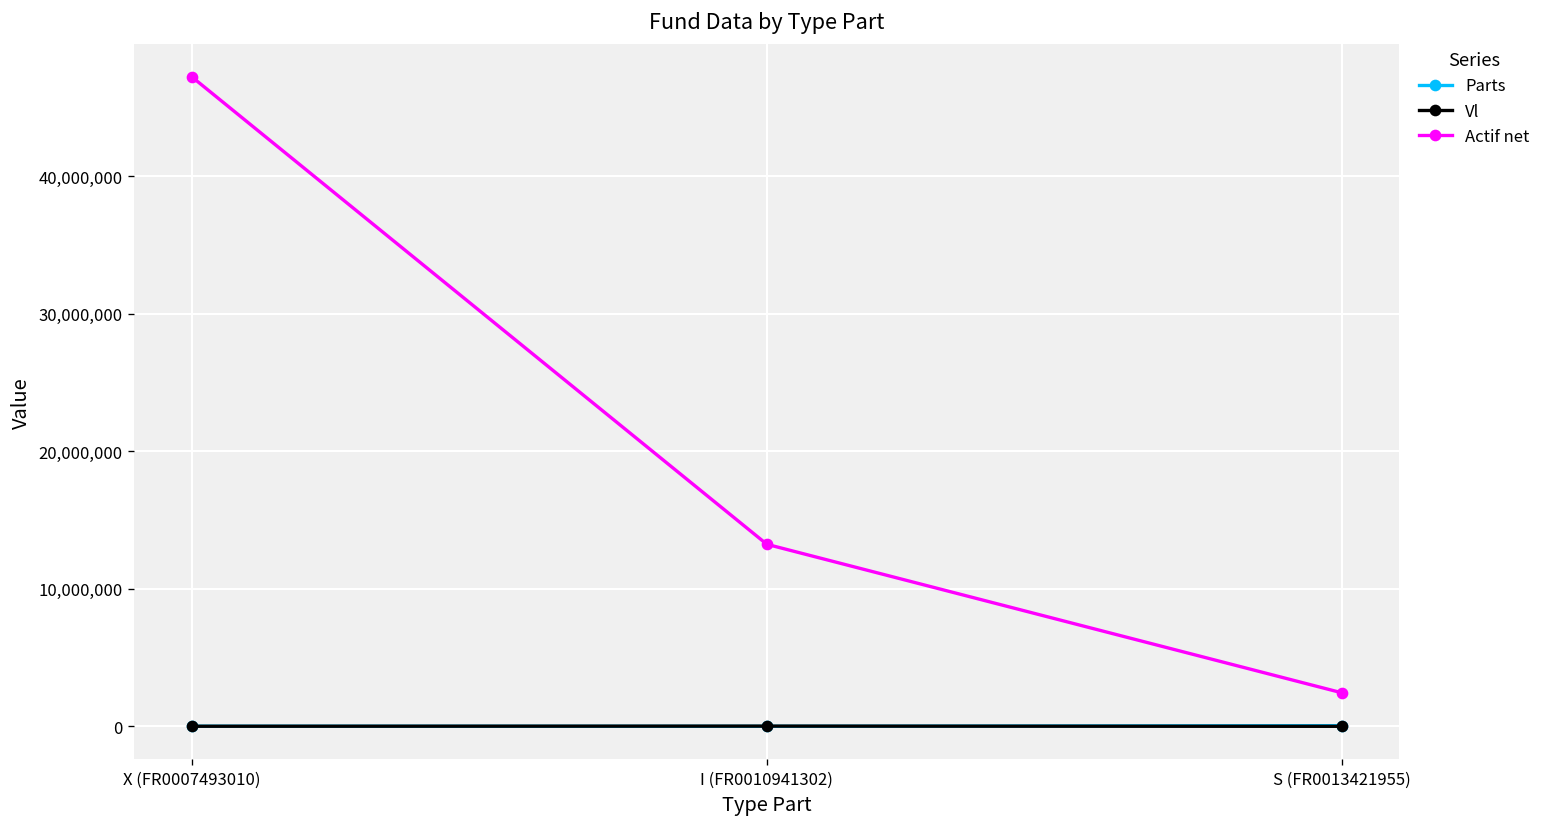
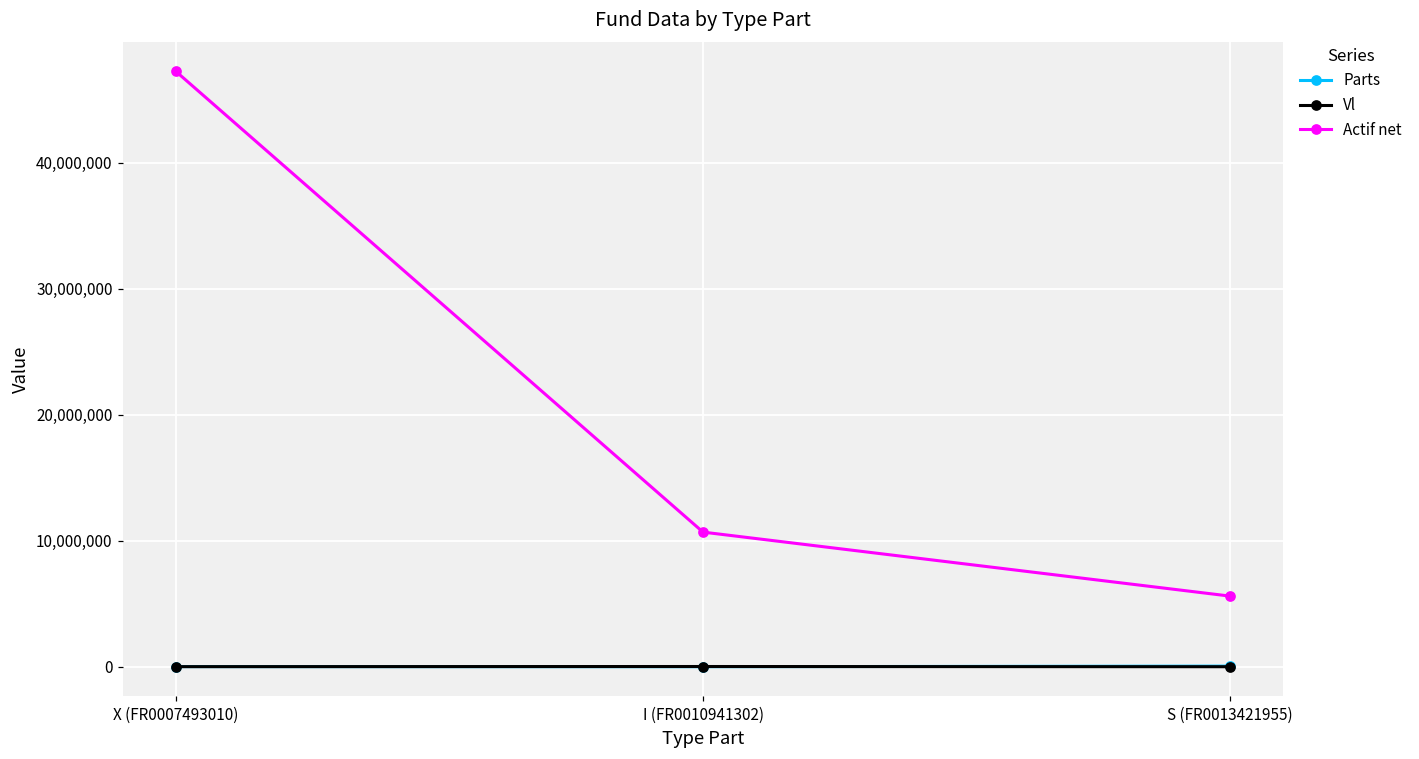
Actif net, I (FR0010941302): 13,200,000 -> 10,700,000
Actif net, S (FR0013421955): 2,400,000 -> 5,600,000
